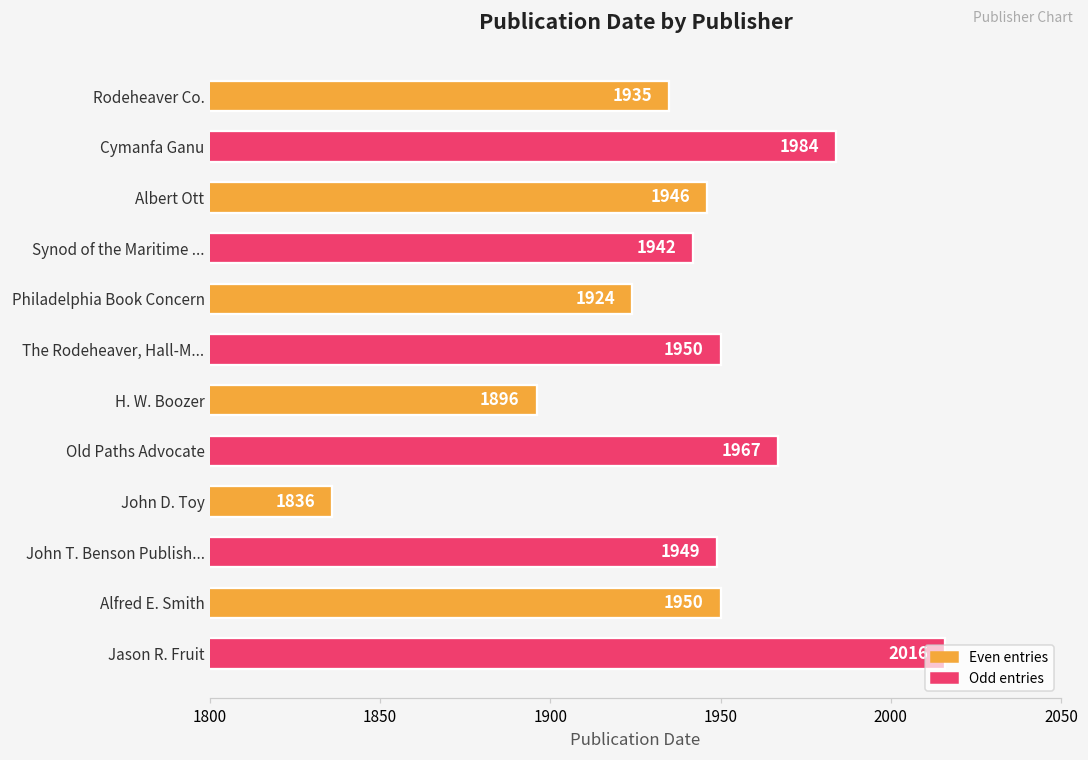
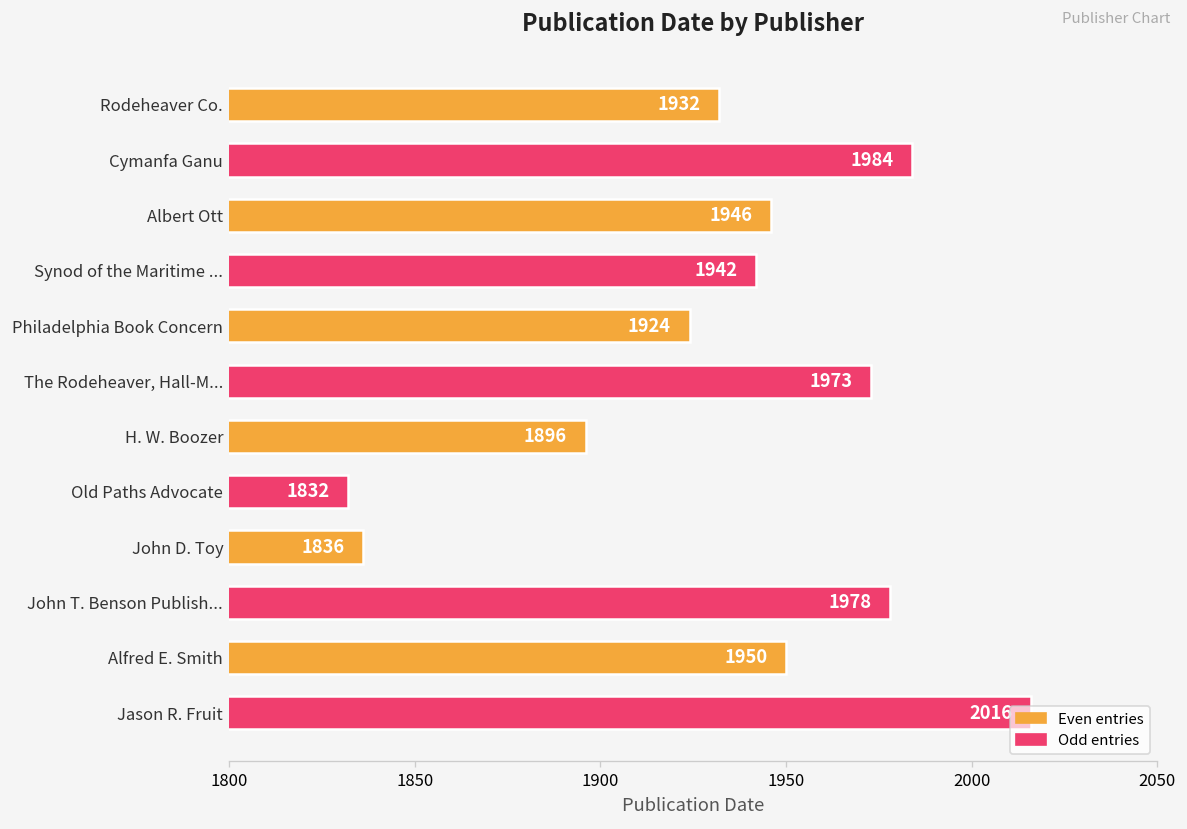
Rodeheaver Co.: 1935 -> 1932
The Rodeheaver, Hall-M...: 1950 -> 1973
Old Paths Advocate: 1967 -> 1832
John T. Benson Publish...: 1949 -> 1978
